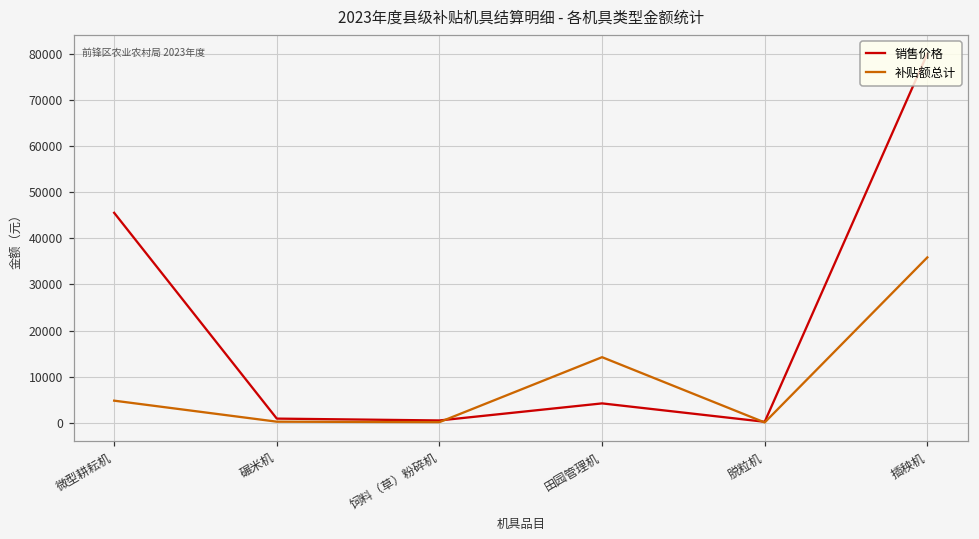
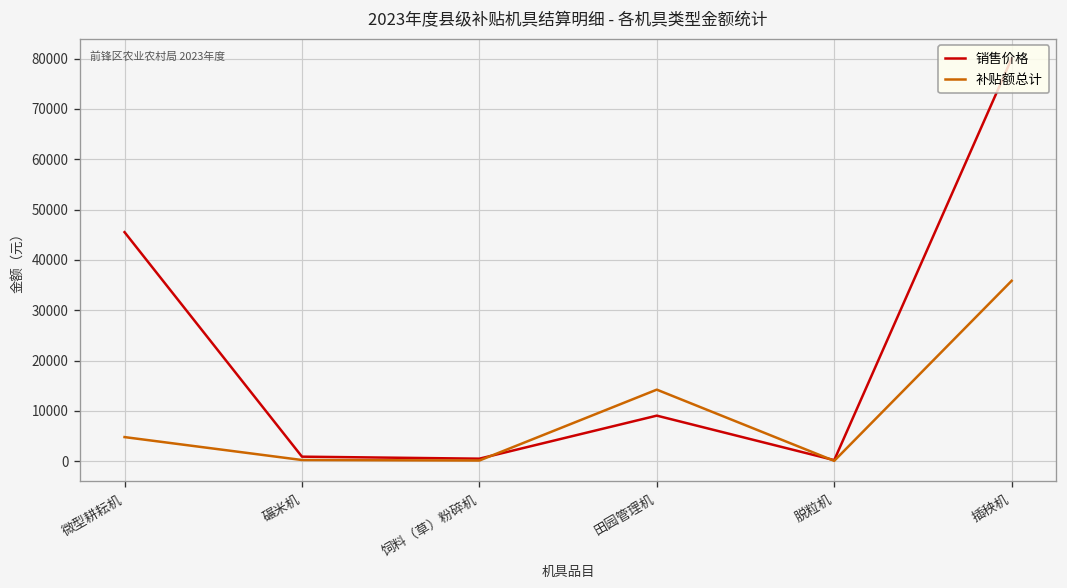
销售价格, 田园管理机: 4000 -> 9000
